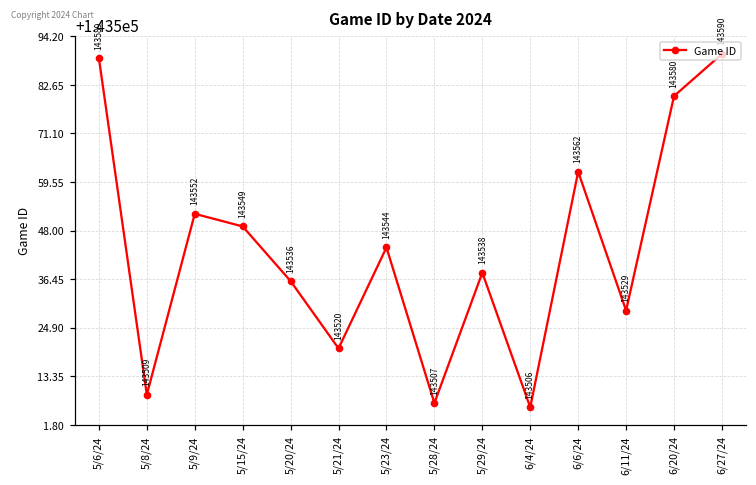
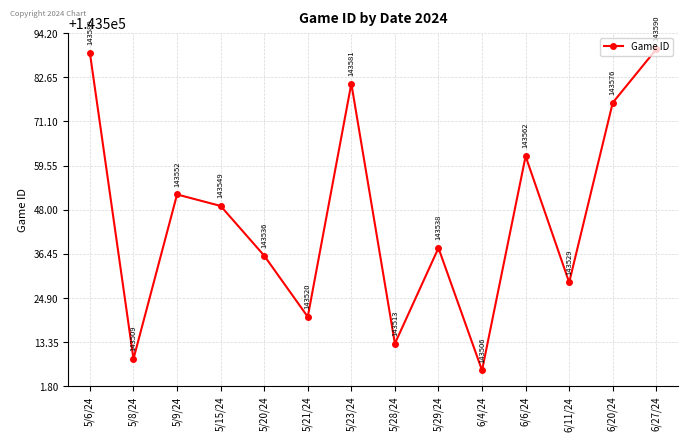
5/23/24: 143544 -> 143581
5/28/24: 143507 -> 143513
6/20/24: 143580 -> 143576
